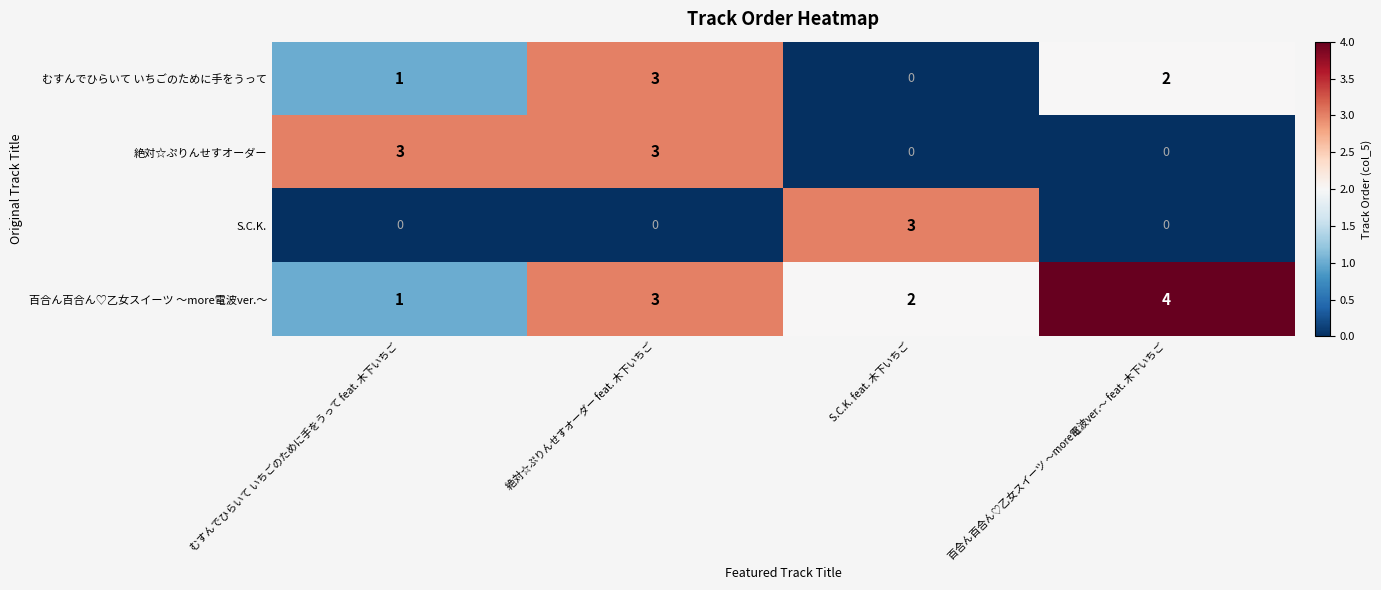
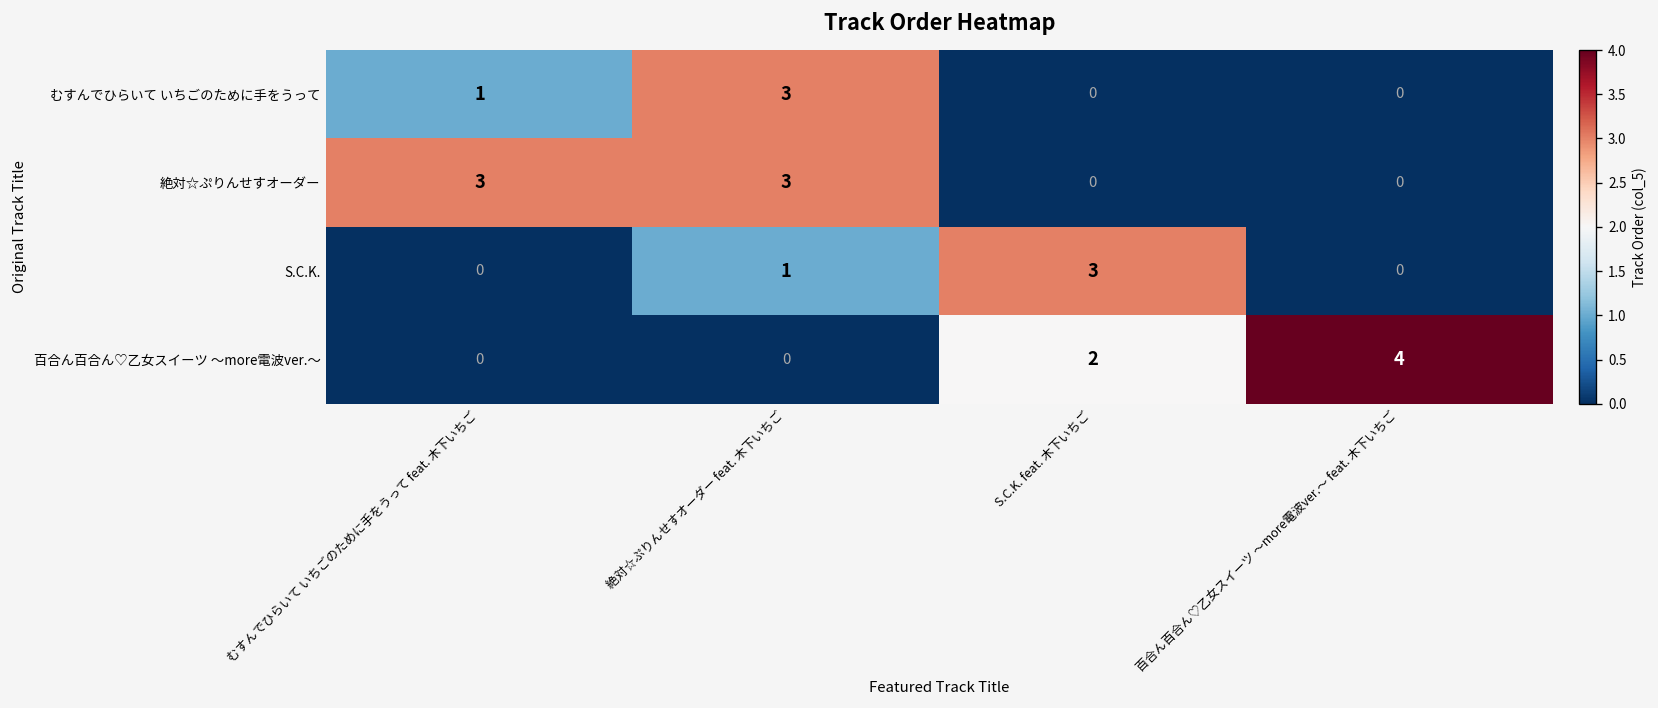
むすんでひらいて いちごのために手をうって, 百合ん百合ん♡乙女スイーツ ～more電波ver.～ feat. 木下いちご: 2 -> 0
S.C.K., 絶対☆ぷりんせすオーダー feat. 木下いちご: 0 -> 1
百合ん百合ん♡乙女スイーツ ～more電波ver.～, むすんでひらいて いちごのために手をうって feat. 木下いちご: 1 -> 0
百合ん百合ん♡乙女スイーツ ～more電波ver.～, 絶対☆ぷりんせすオーダー feat. 木下いちご: 3 -> 0
